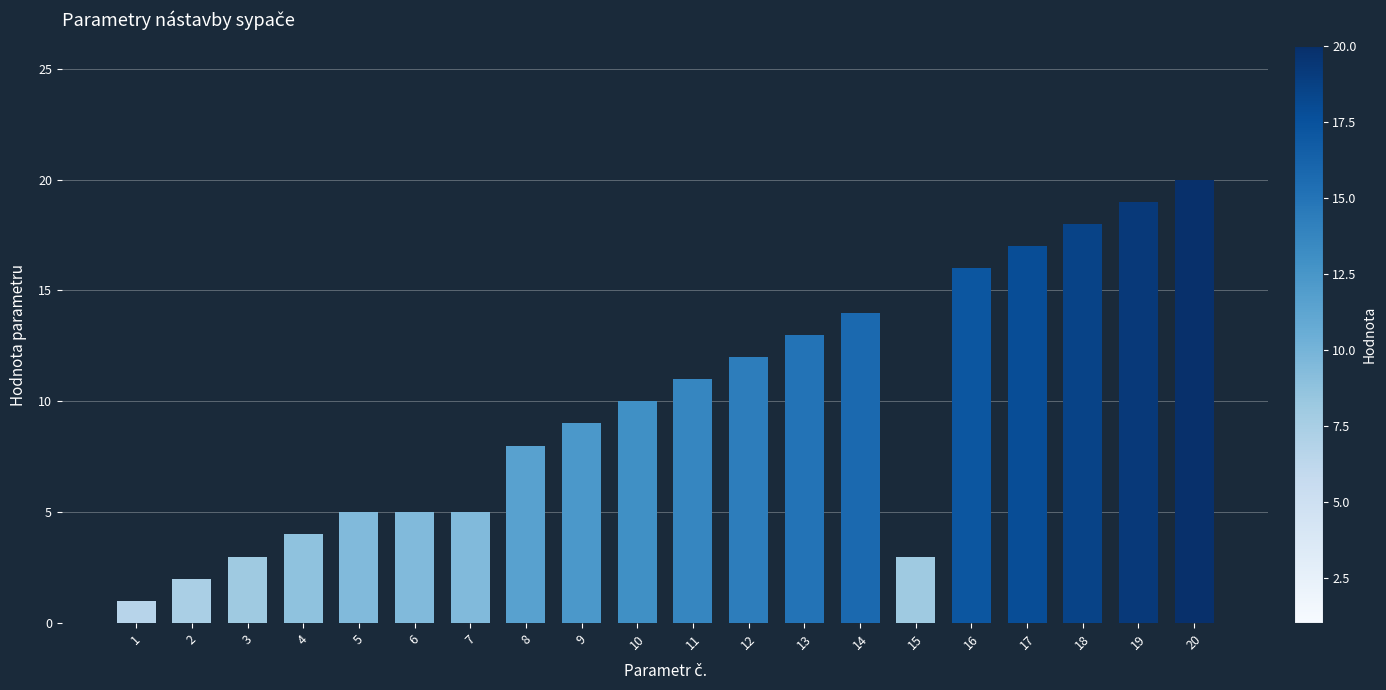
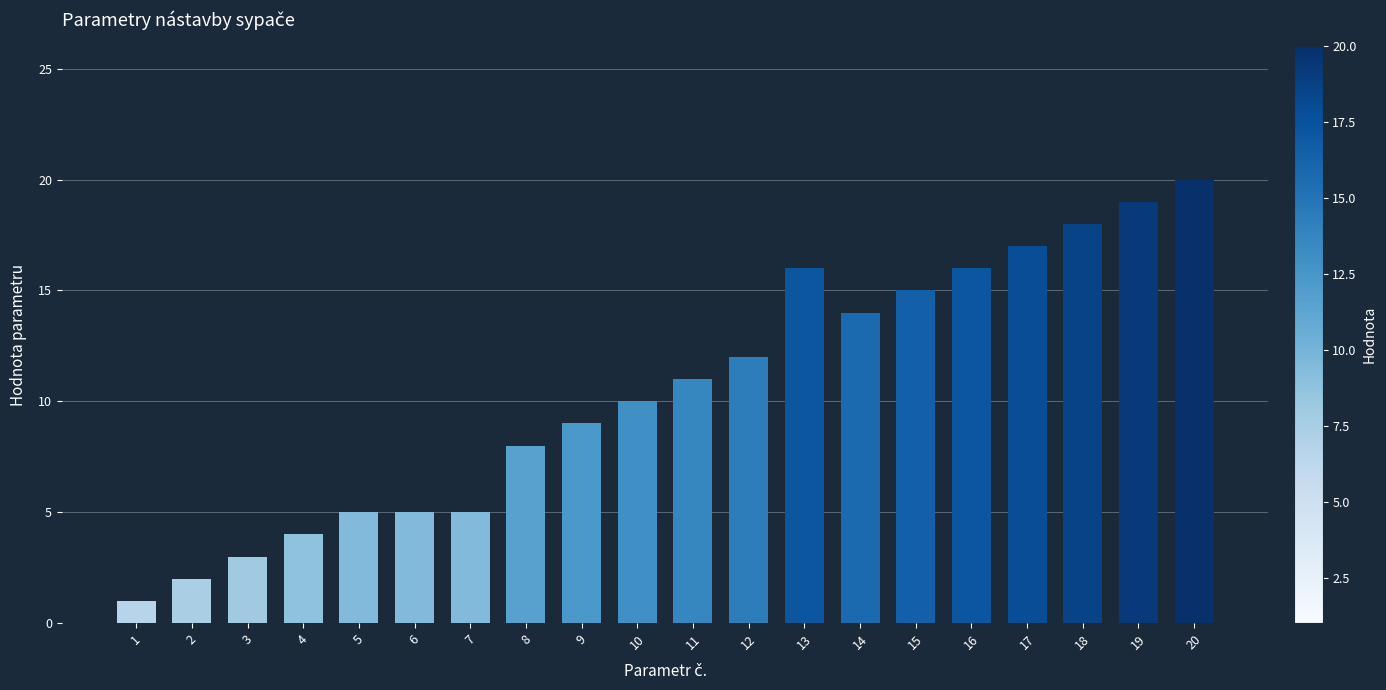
13: 13 -> 16
15: 3 -> 15
